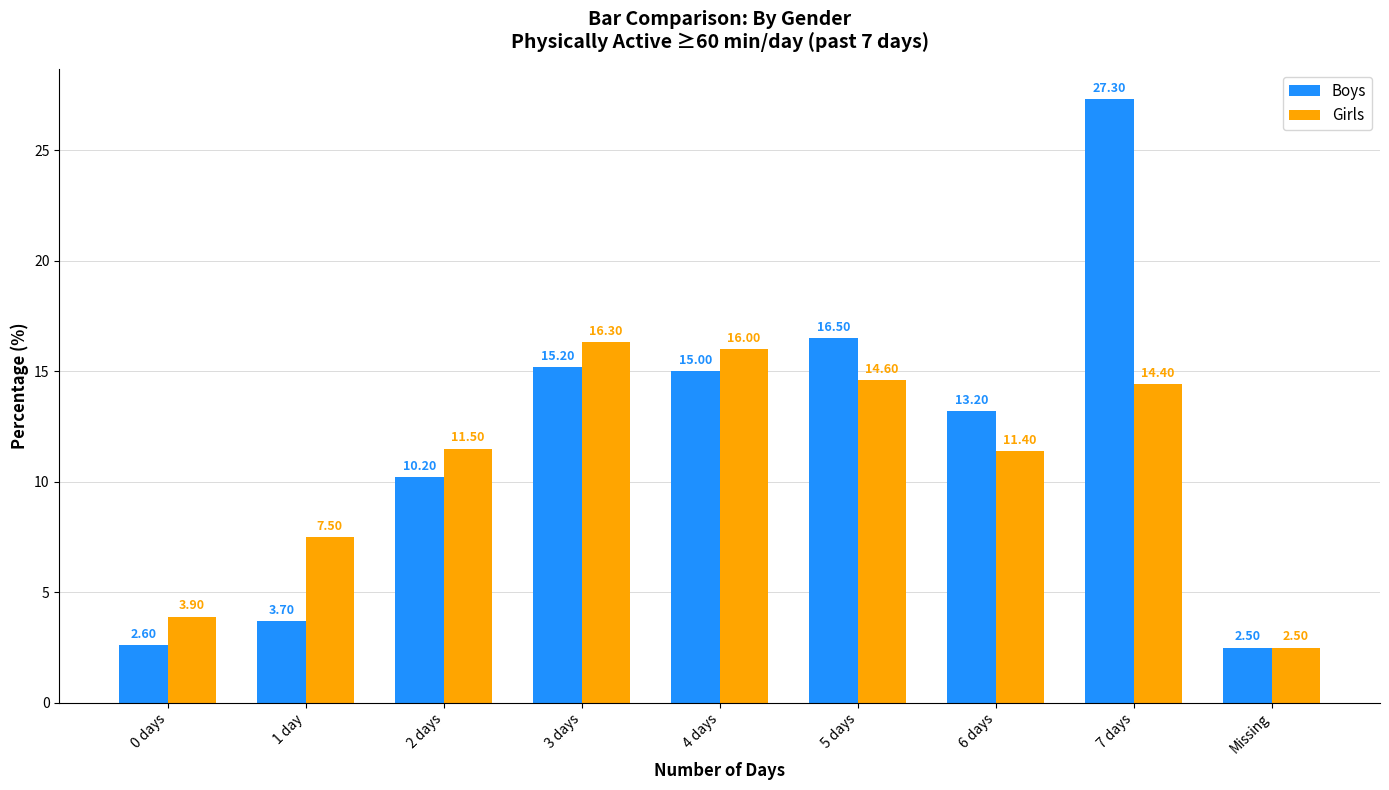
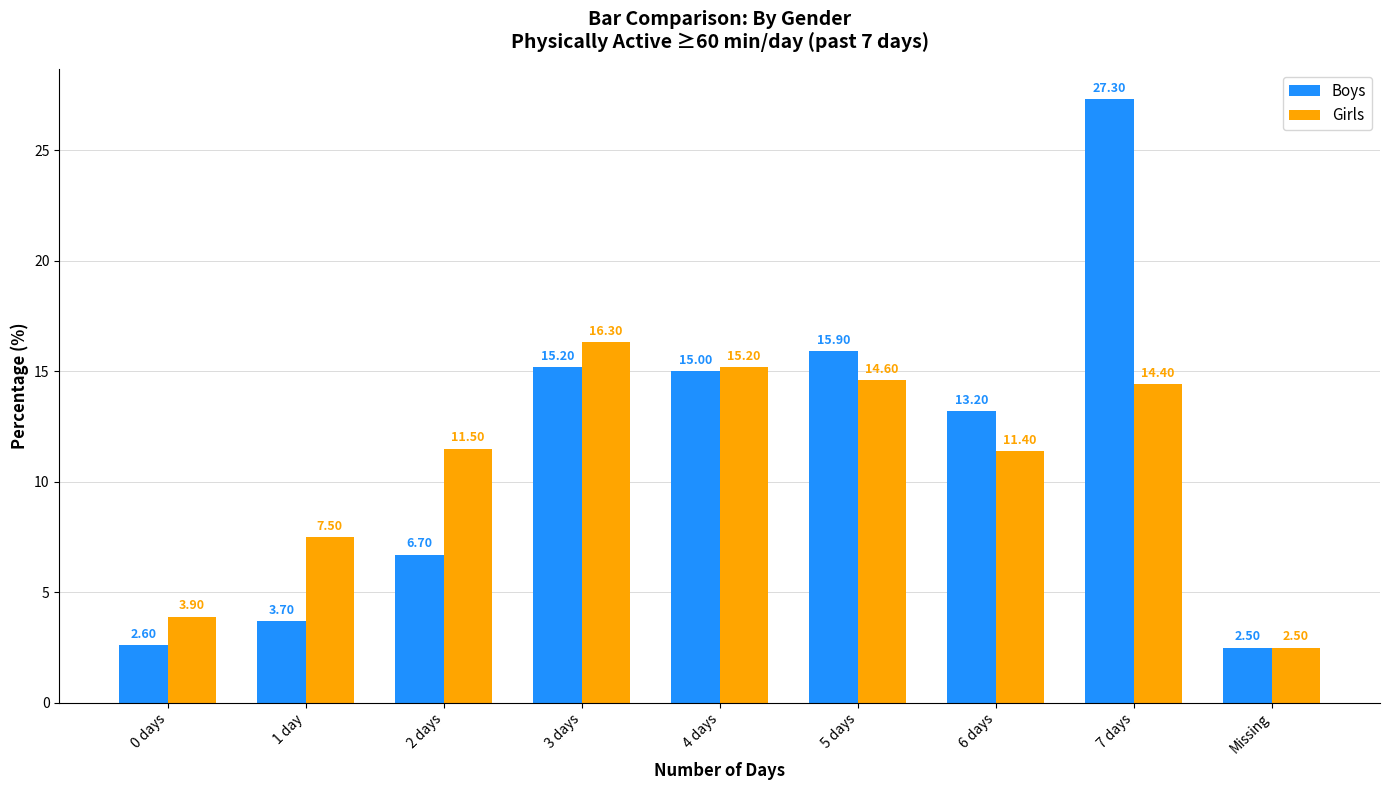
Boys, 2 days: 10.20 -> 6.70
Girls, 4 days: 16.00 -> 15.20
Boys, 5 days: 16.50 -> 15.90
